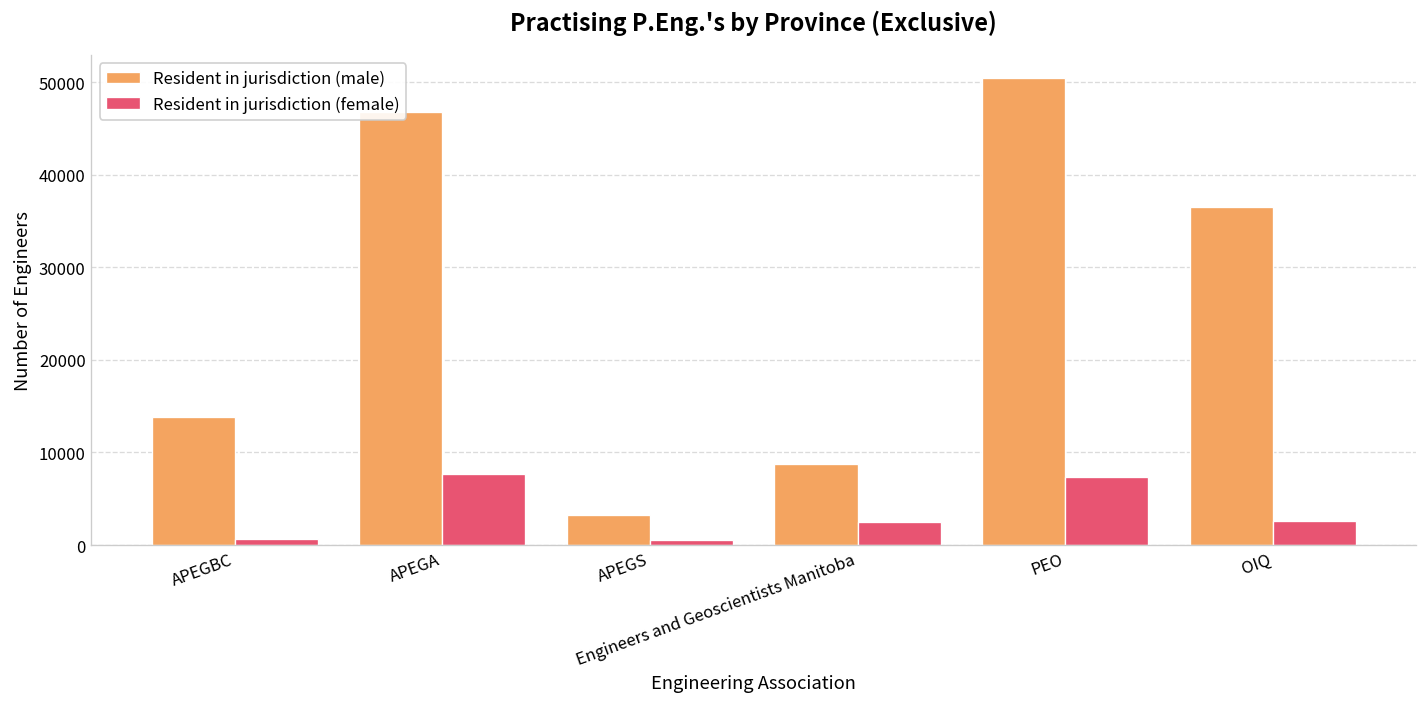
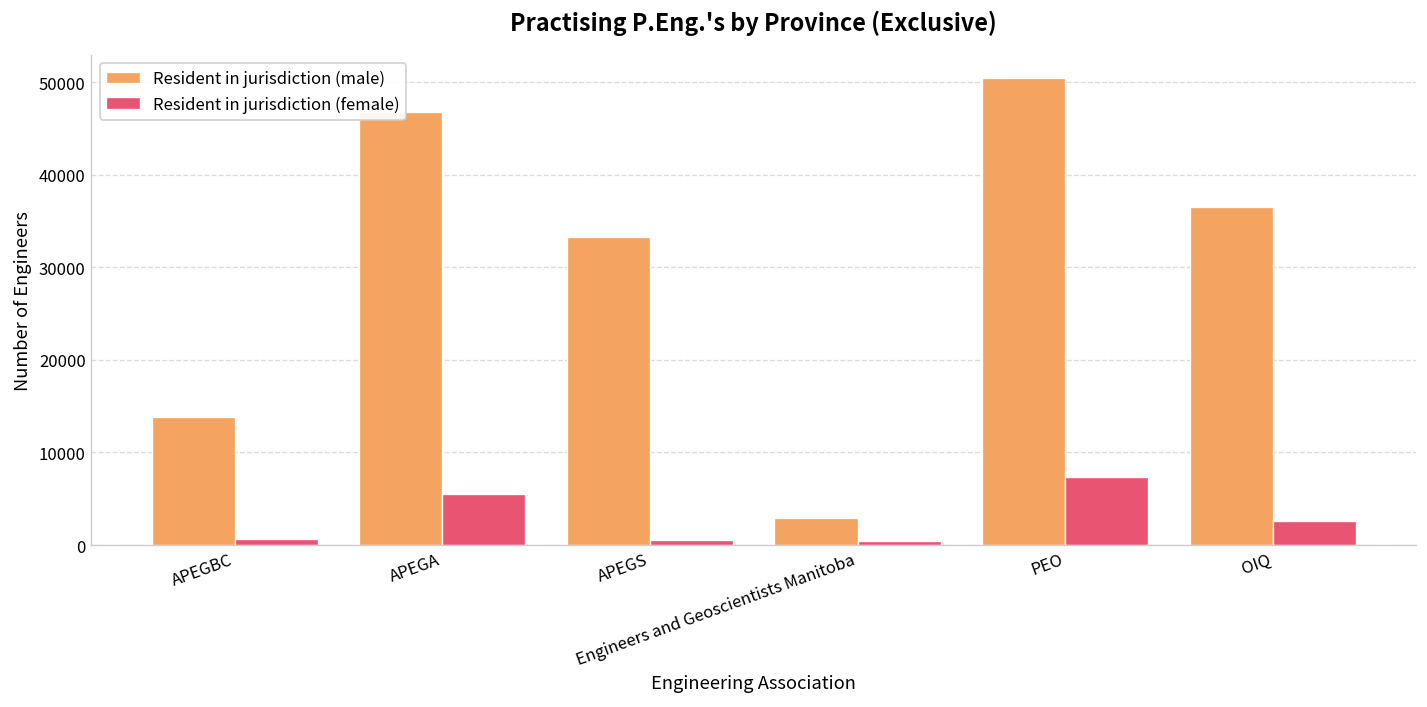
Resident in jurisdiction (female), APEGA: 8000 -> 6000
Resident in jurisdiction (male), APEGS: 3000 -> 33000
Resident in jurisdiction (male), Engineers and Geoscientists Manitoba: 9000 -> 3000
Resident in jurisdiction (female), Engineers and Geoscientists Manitoba: 3000 -> 0
